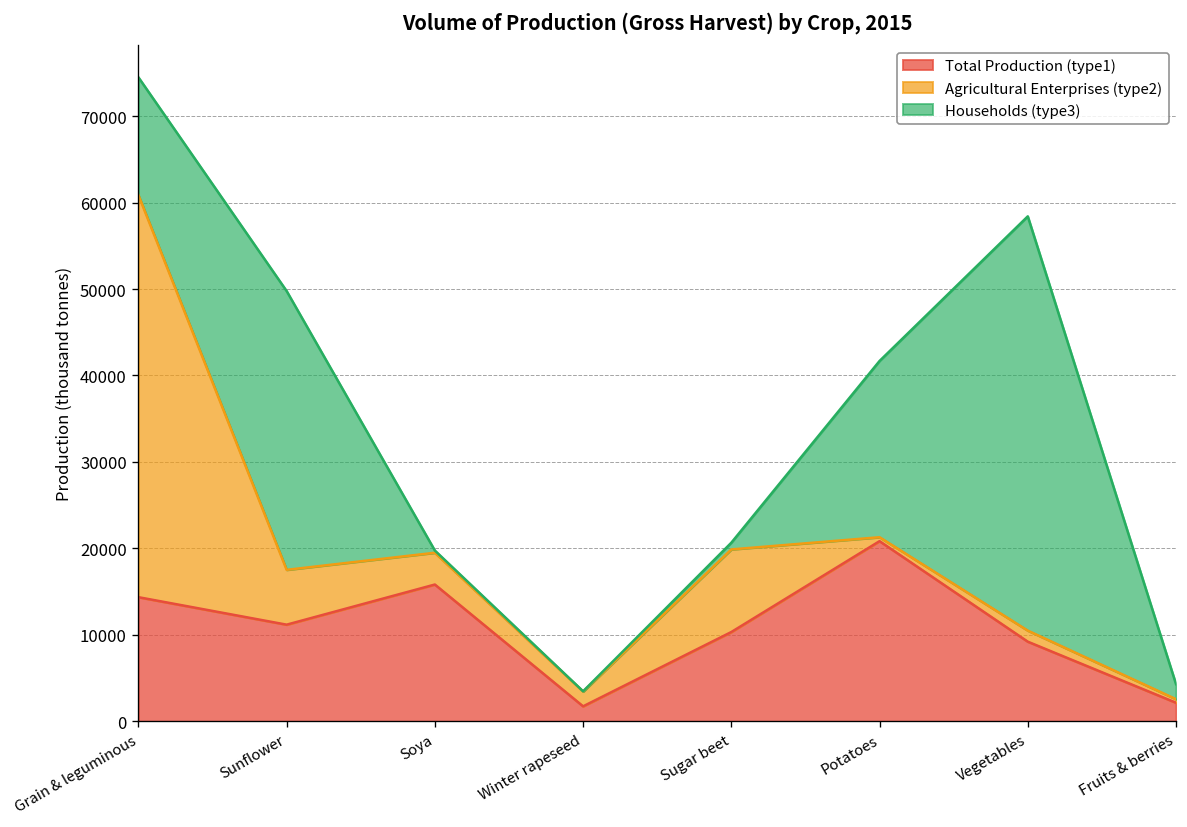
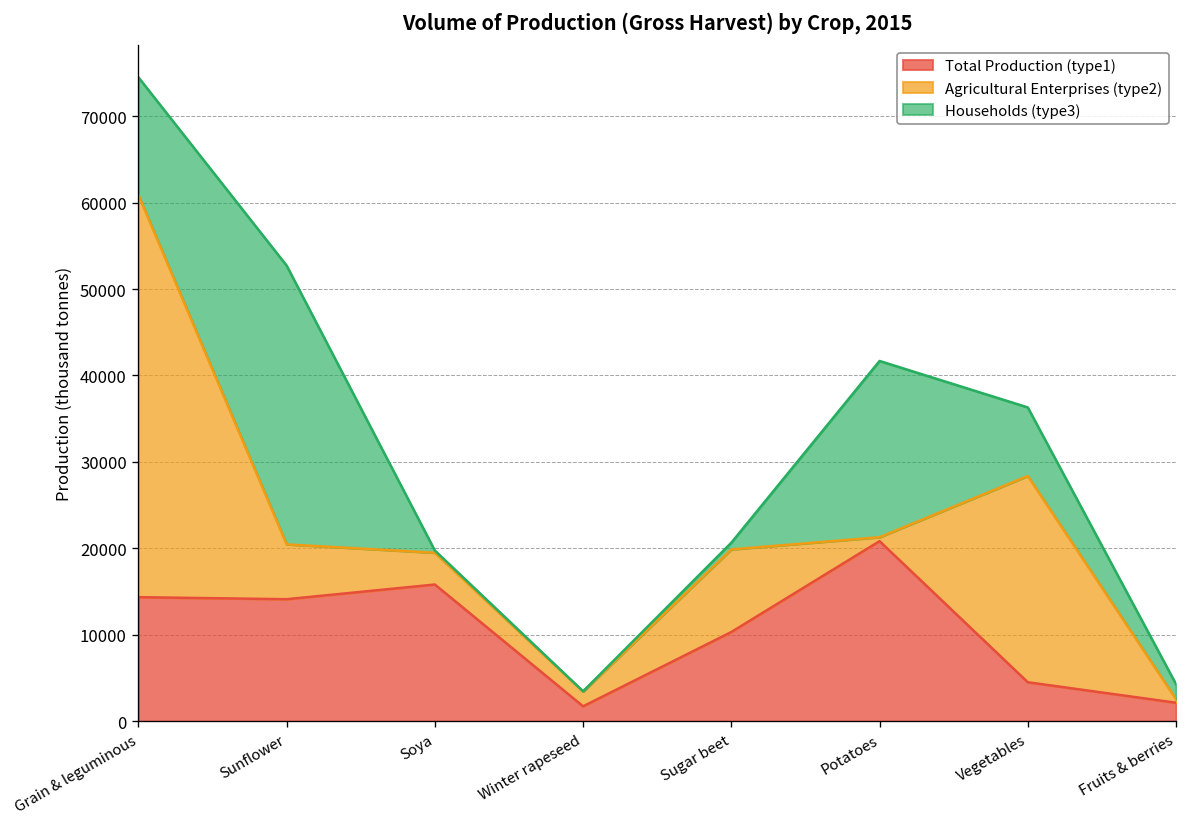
Total Production (type1), Sunflower: 11000 -> 14000
Total Production (type1), Vegetables: 9000 -> 5000
Agricultural Enterprises (type2), Vegetables: 1000 -> 24000
Households (type3), Vegetables: 48000 -> 8000
